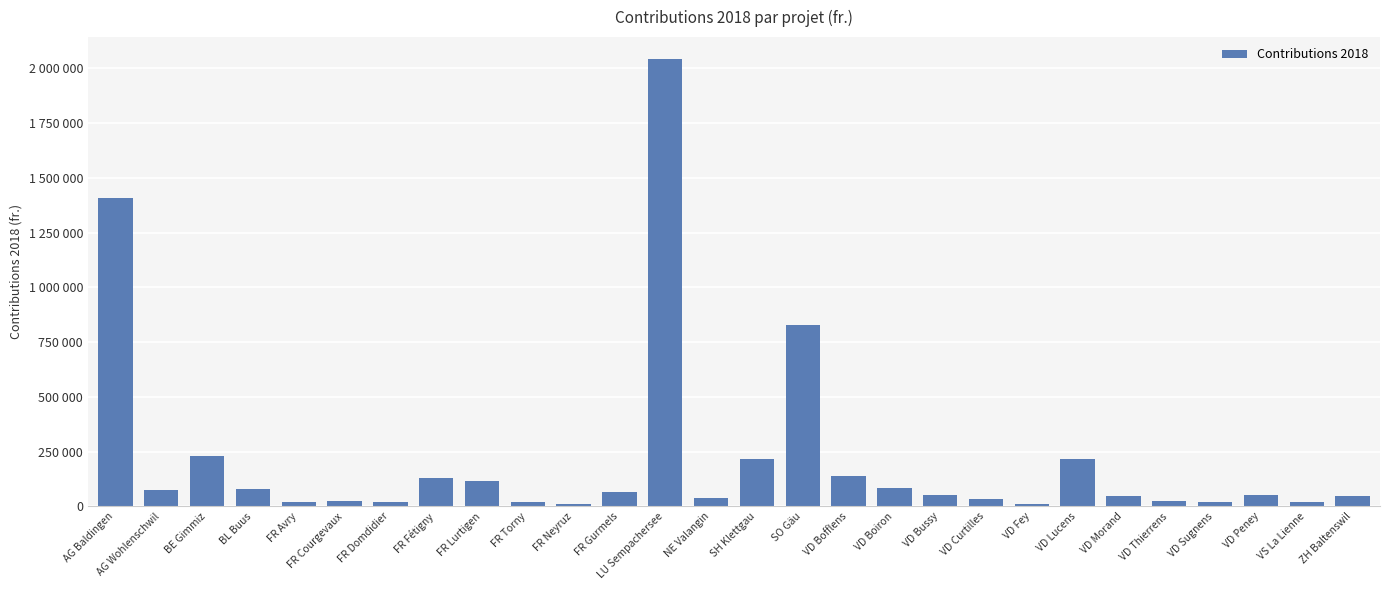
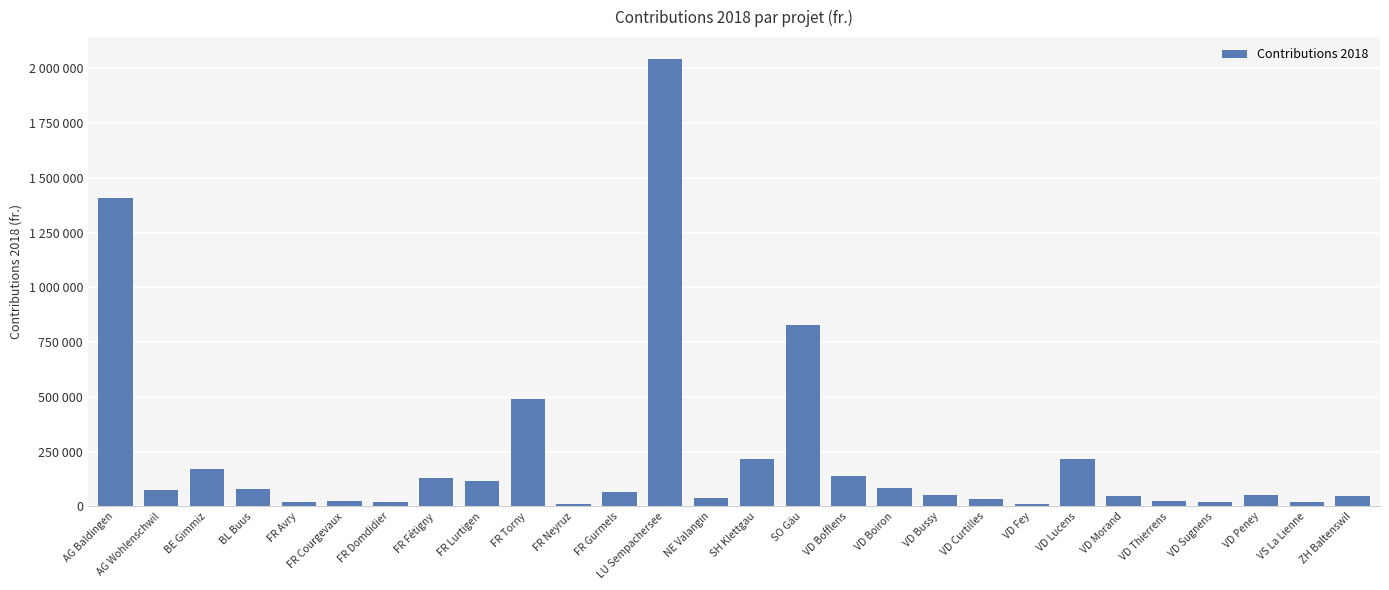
BE Gimmiz: 230000 -> 170000
FR Torny: 20000 -> 490000
